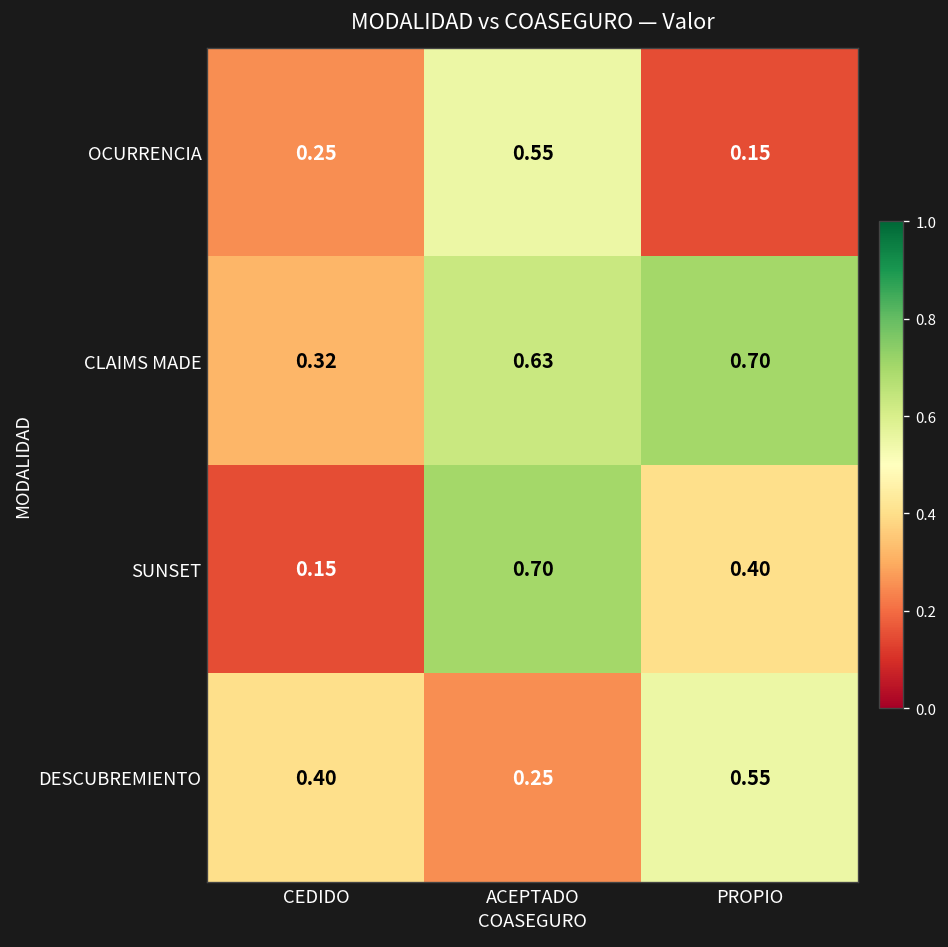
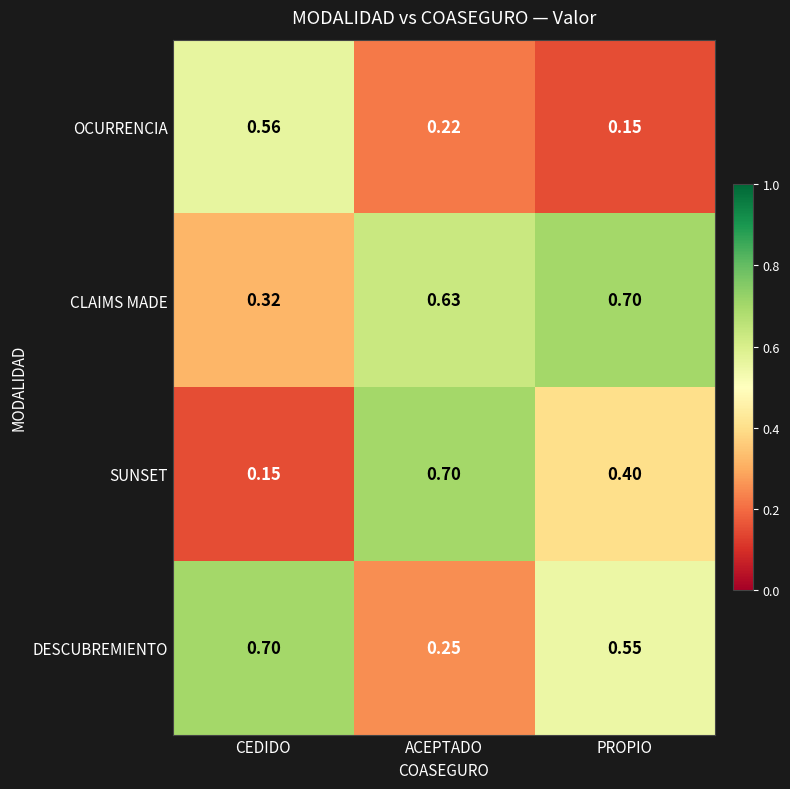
OCURRENCIA, CEDIDO: 0.25 -> 0.56
OCURRENCIA, ACEPTADO: 0.55 -> 0.22
DESCUBREMIENTO, CEDIDO: 0.40 -> 0.70
